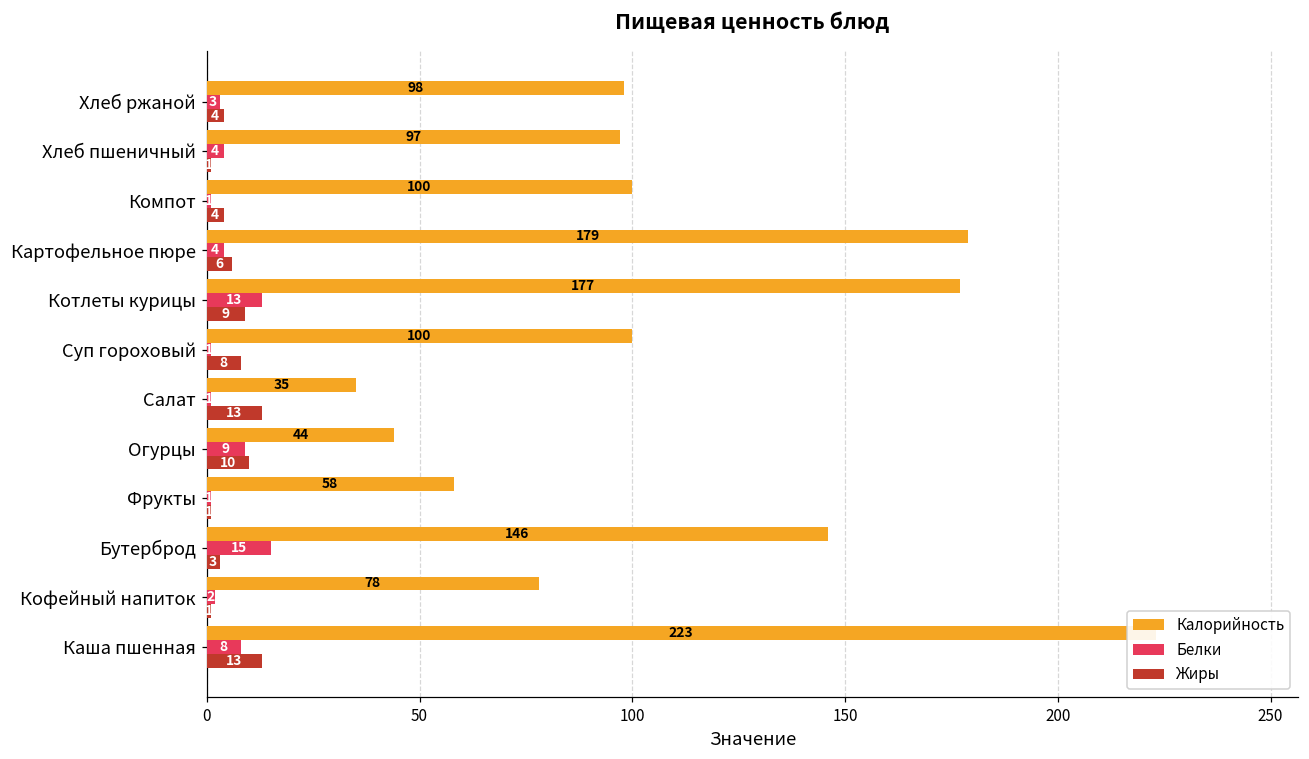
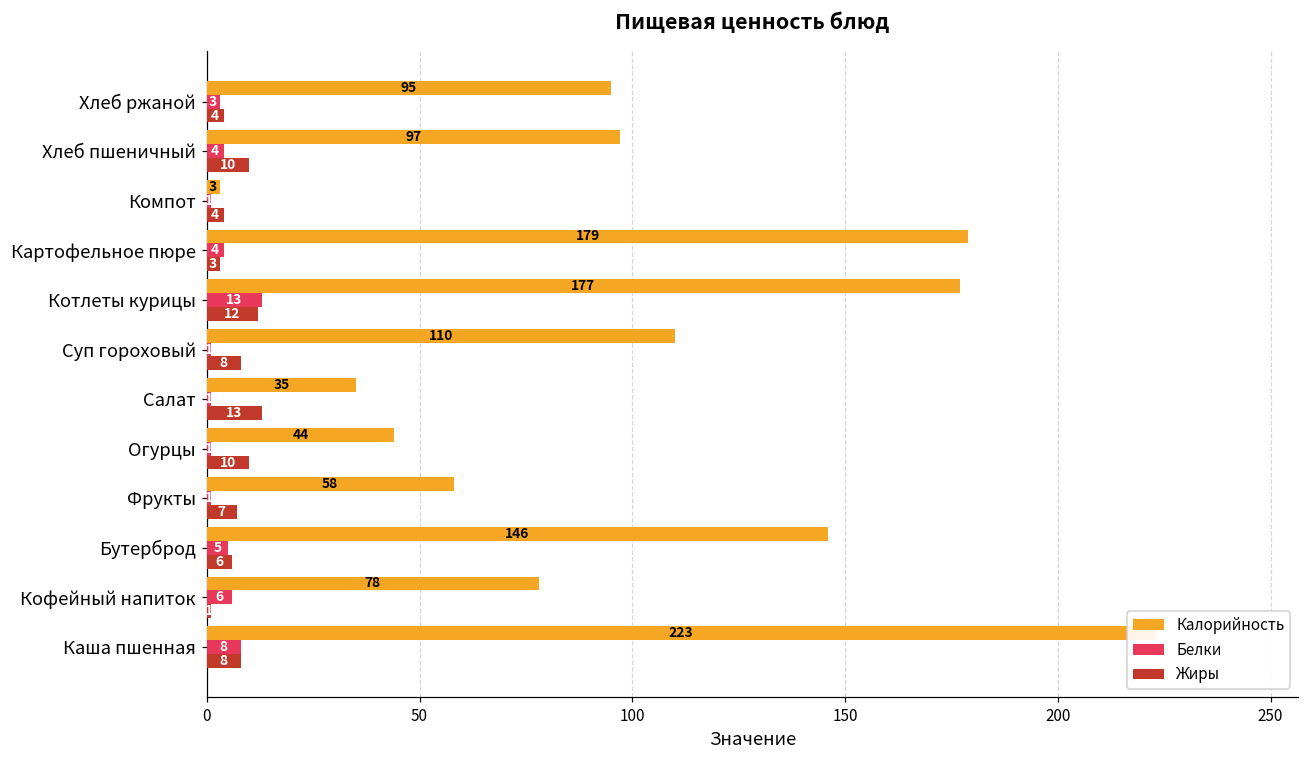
Калорийность, Хлеб ржаной: 98 -> 95
Жиры, Хлеб пшеничный: 1 -> 10
Калорийность, Компот: 100 -> 3
Жиры, Картофельное пюре: 6 -> 3
Жиры, Котлеты курицы: 9 -> 12
Калорийность, Суп гороховый: 100 -> 110
Белки, Огурцы: 9 -> 1
Жиры, Фрукты: 1 -> 7
Белки, Бутерброд: 15 -> 5
Жиры, Бутерброд: 3 -> 6
Белки, Кофейный напиток: 2 -> 6
Жиры, Каша пшенная: 13 -> 8
